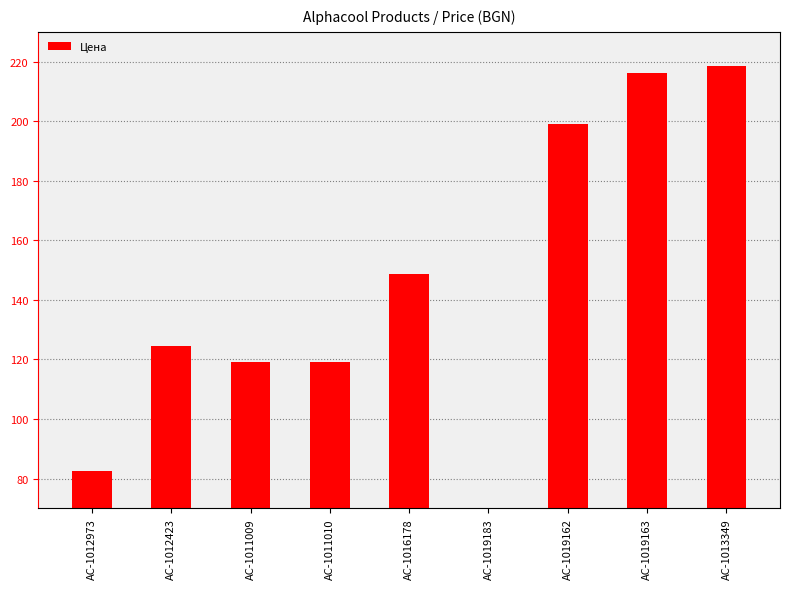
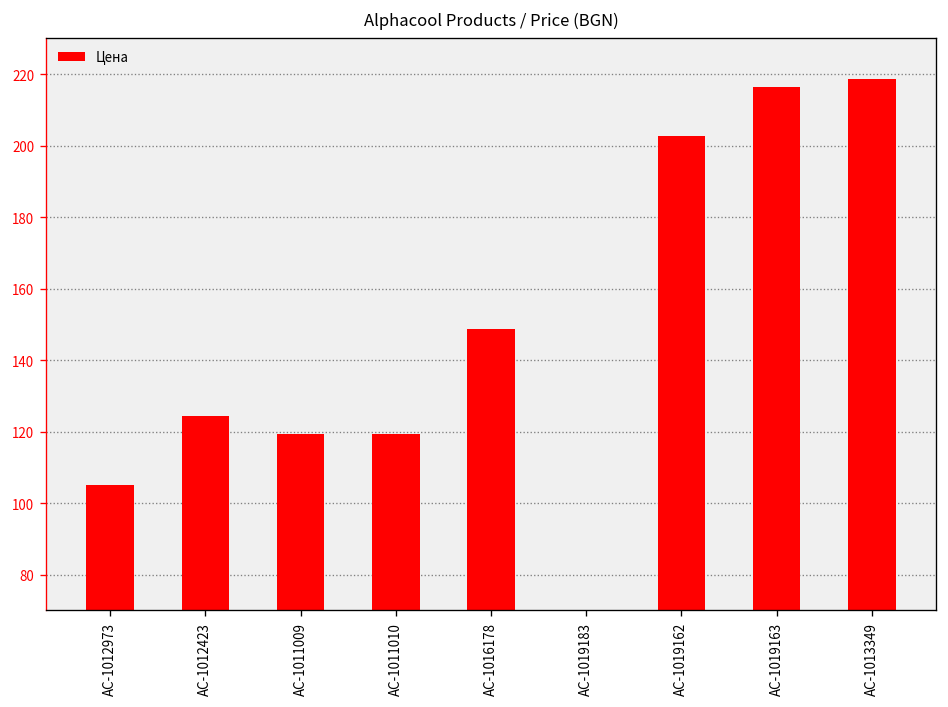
AC-1012973: 83 -> 105
AC-1019162: 199 -> 203
